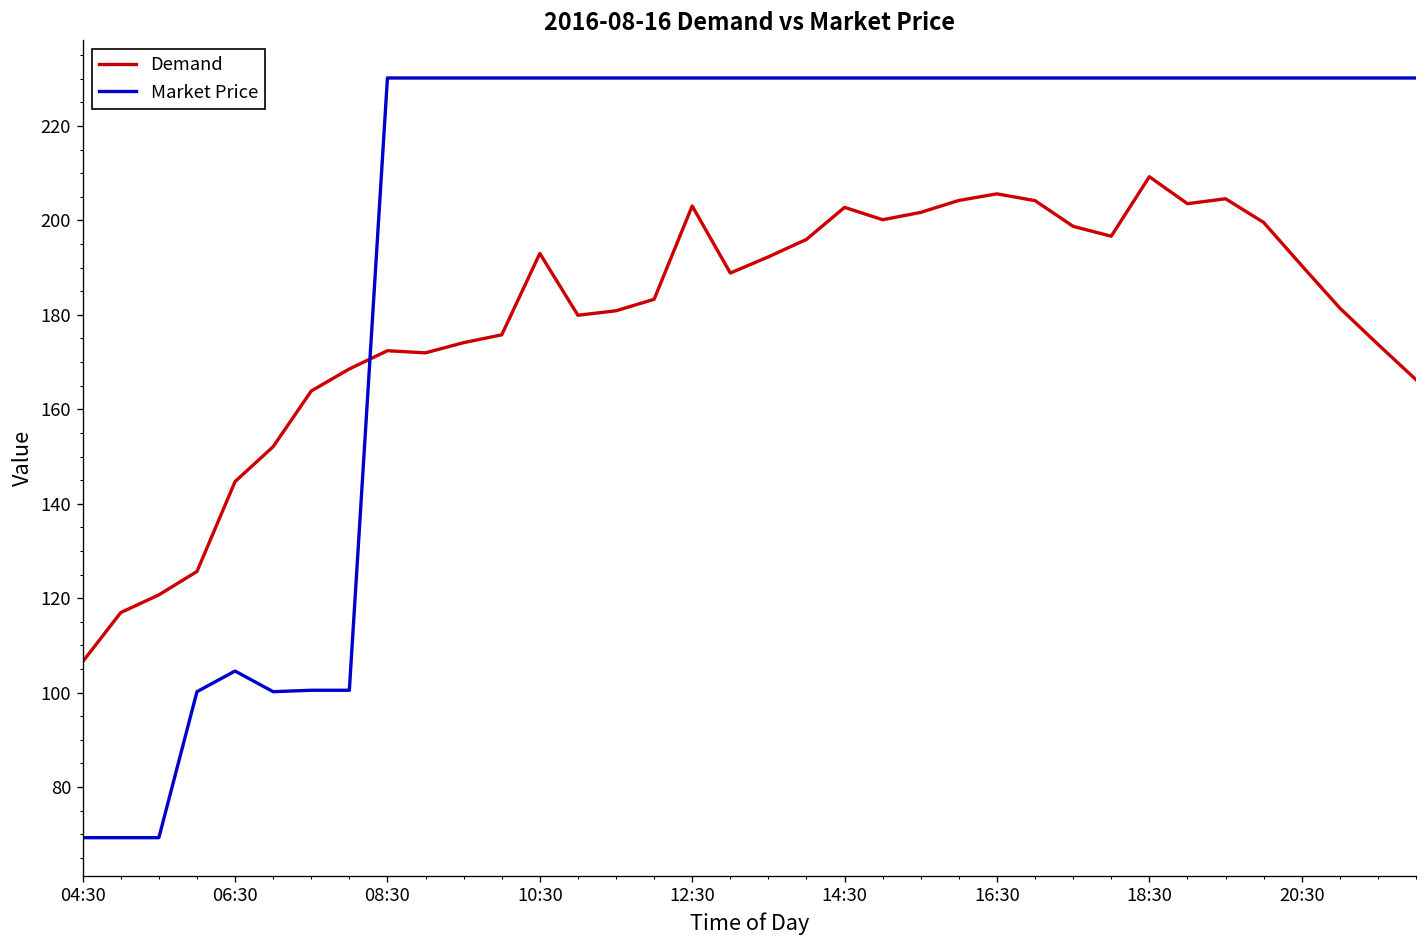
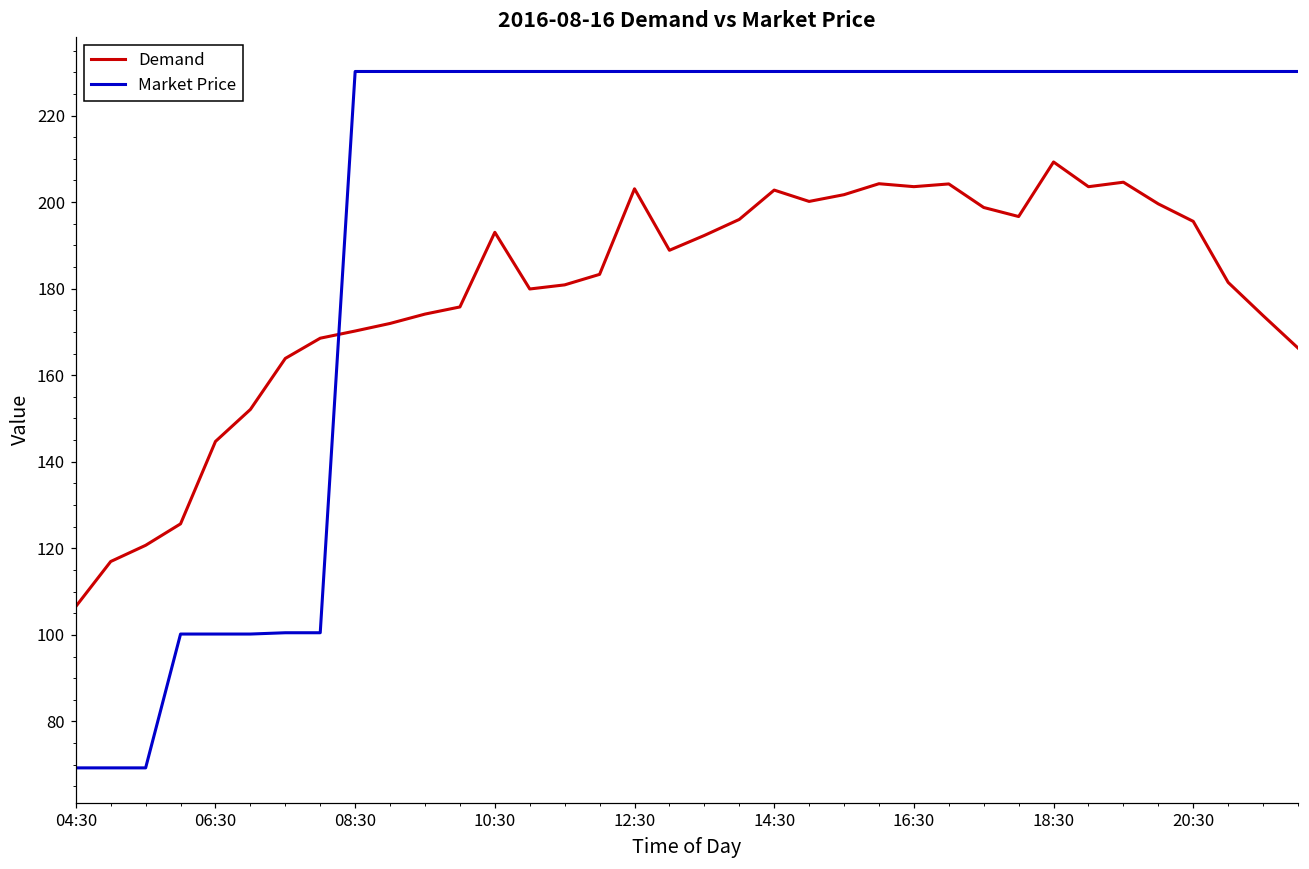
Market Price, 06:30: 105 -> 100
Demand, 08:30: 172 -> 170
Demand, 16:30: 206 -> 204
Demand, 20:30: 190 -> 196
